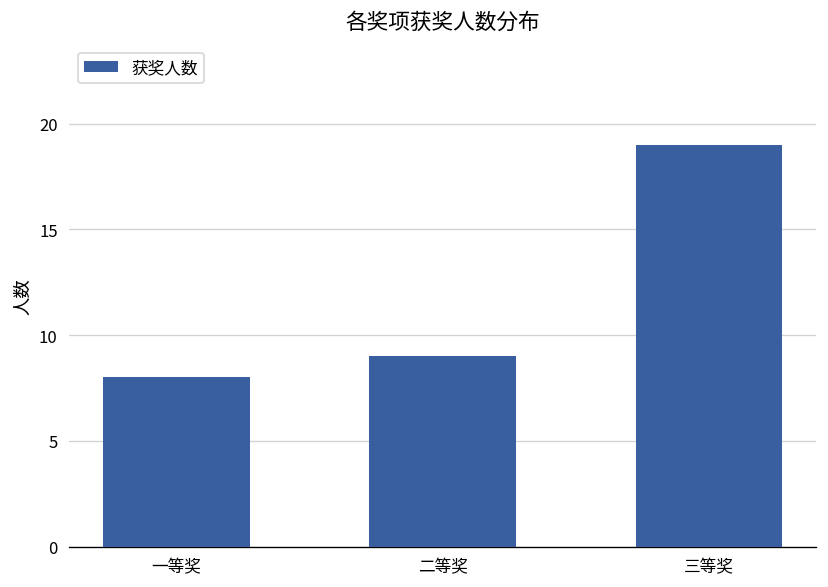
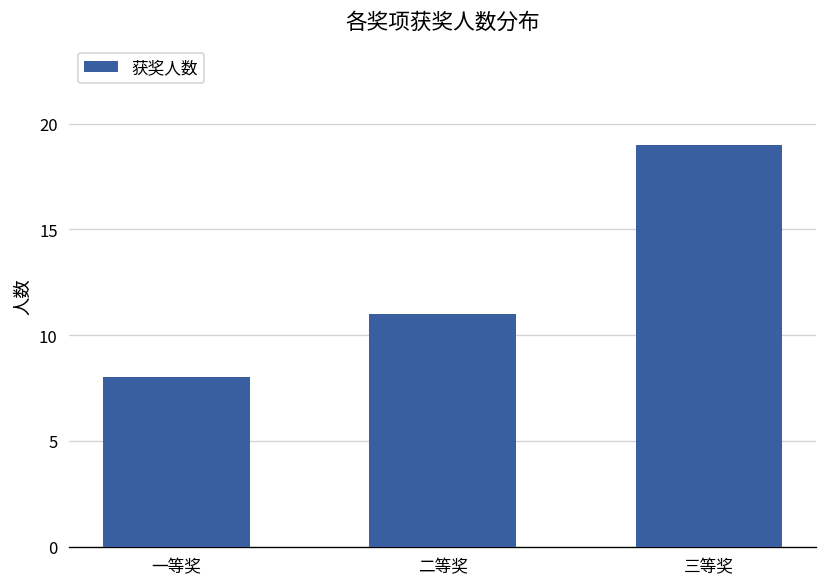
二等奖: 9 -> 11
